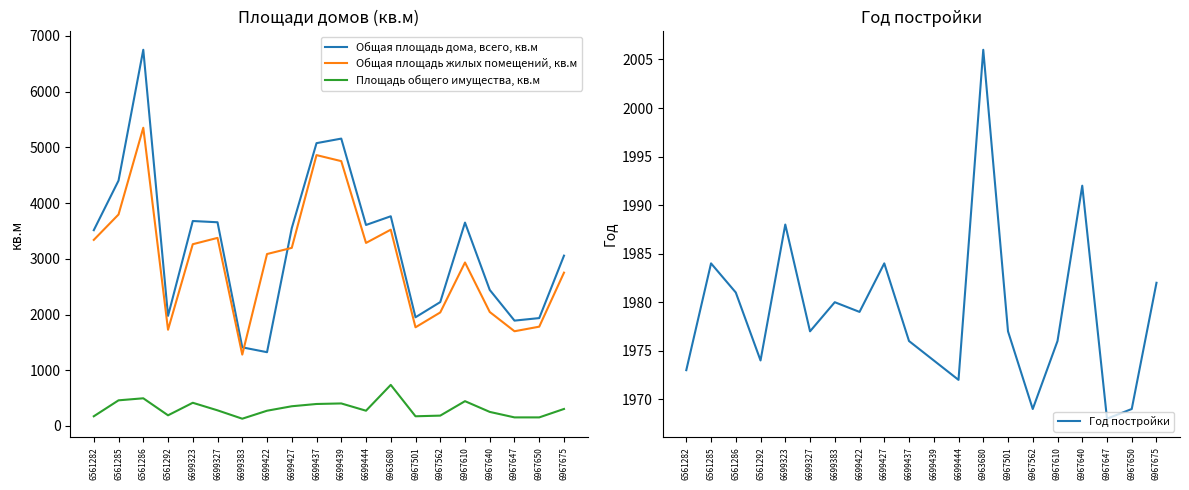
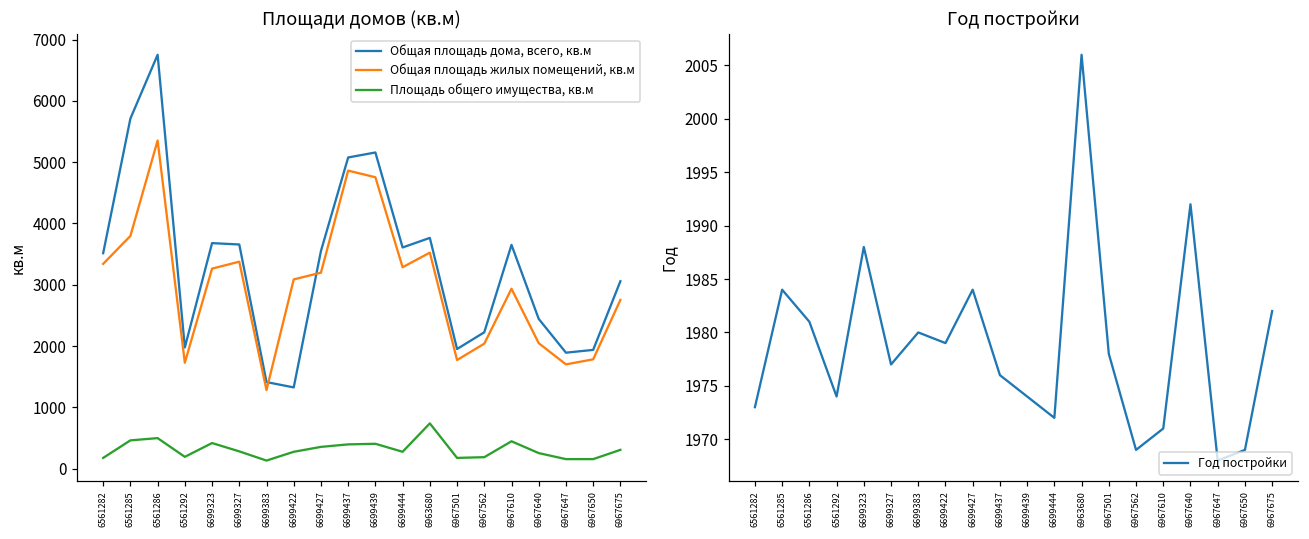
Площади домов (кв.м), Общая площадь дома, всего, кв.м, 6561285: 4400 -> 5700
Год постройки, 6967501: 1977 -> 1978
Год постройки, 6967610: 1976 -> 1971
